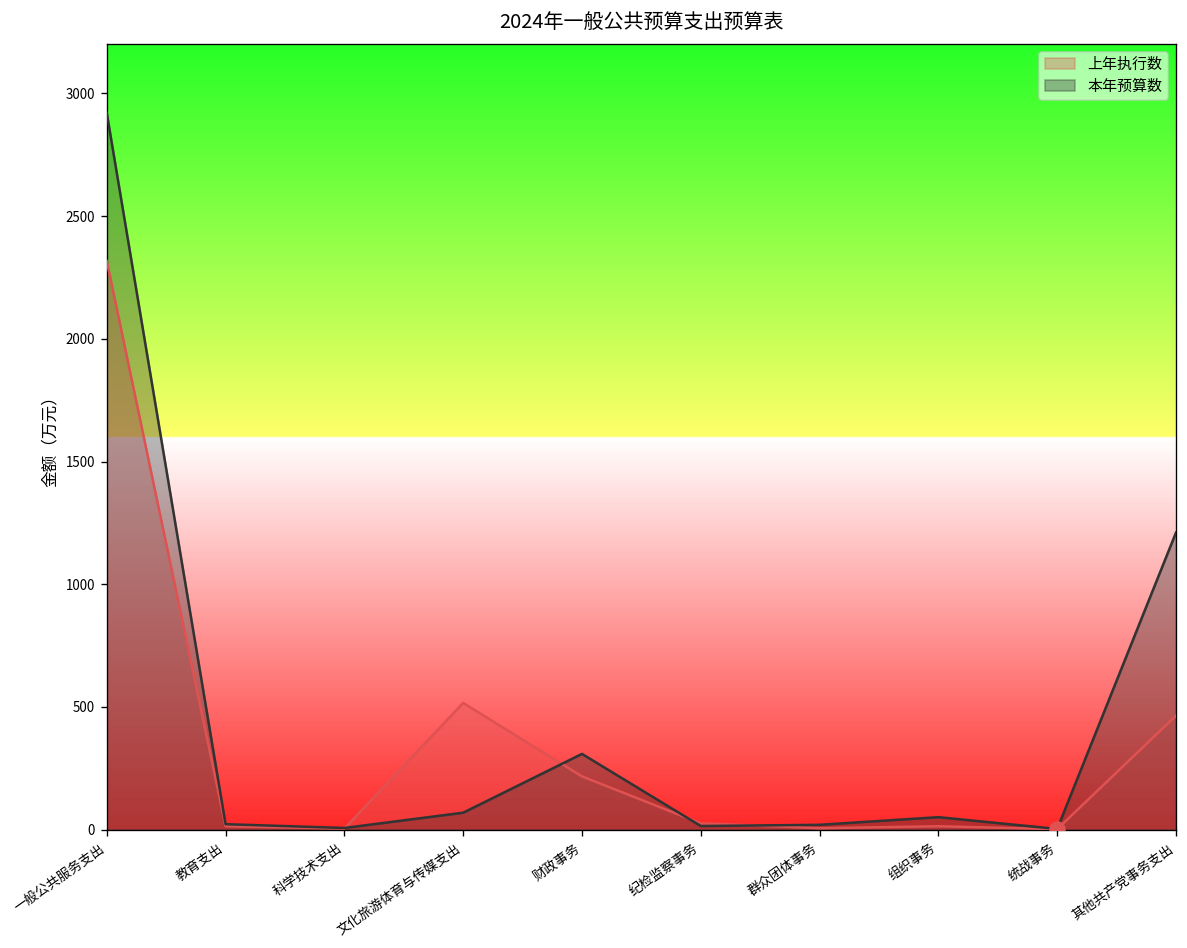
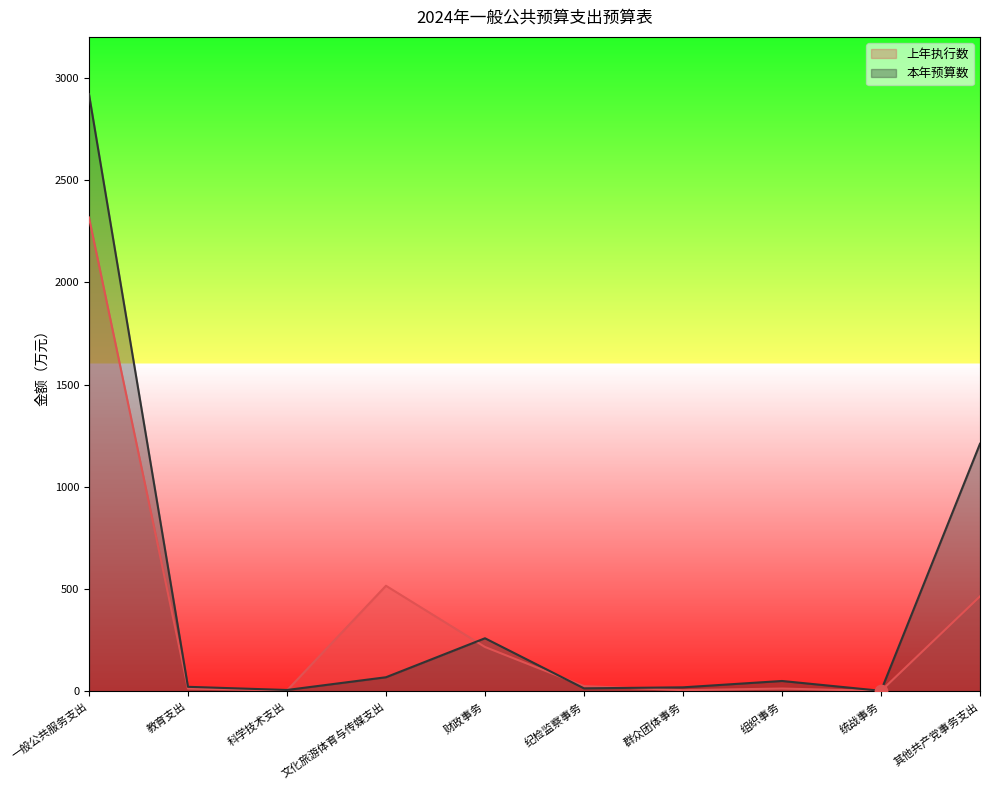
本年预算数, 财政事务: 310 -> 260
